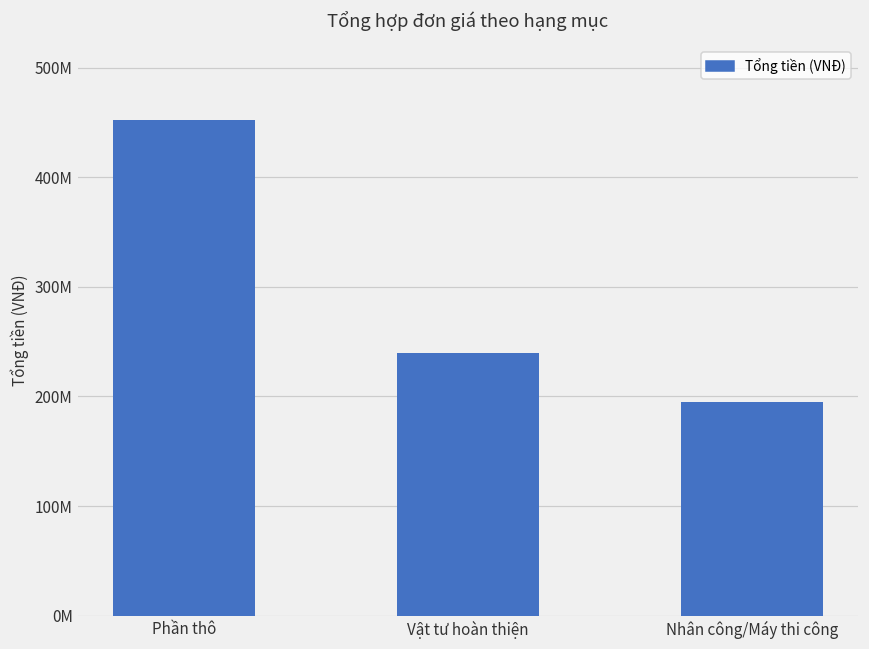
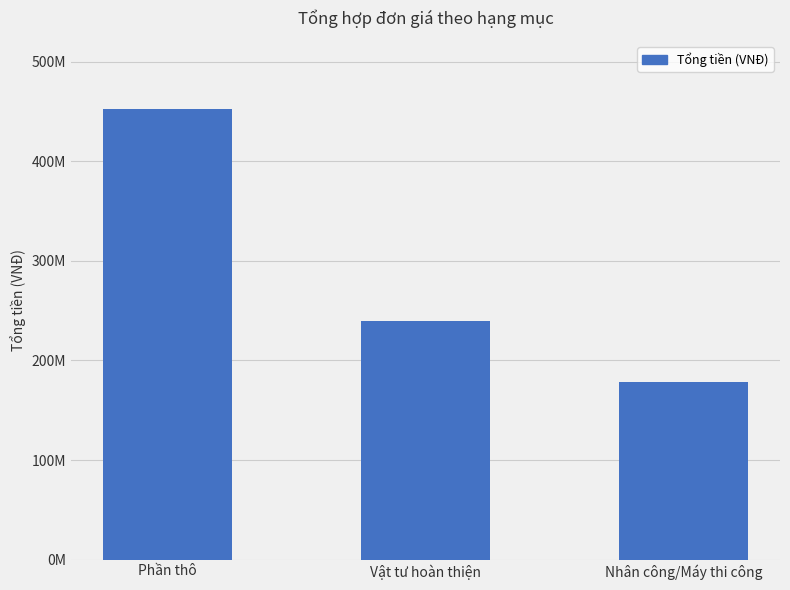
Nhân công/Máy thi công: 200000000 -> 180000000
